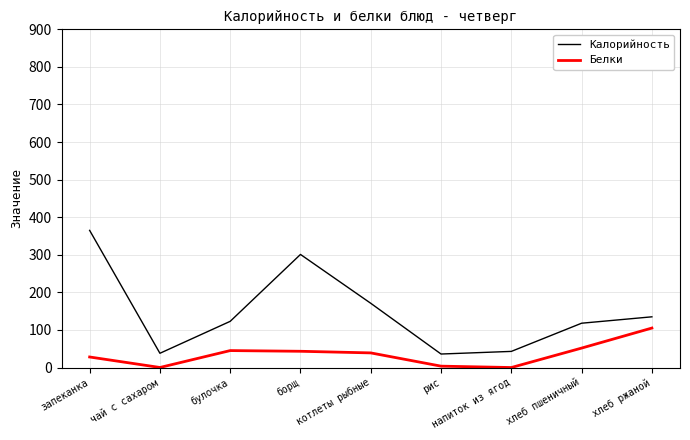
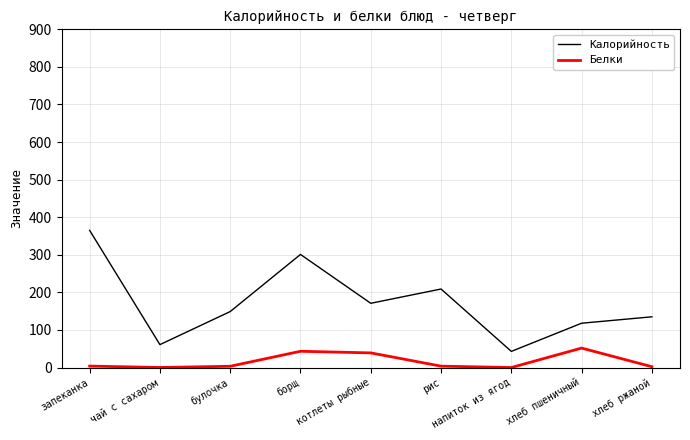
Белки, запеканка: 30 -> 0
Калорийность, чай с сахаром: 40 -> 60
Калорийность, булочка: 120 -> 150
Белки, булочка: 50 -> 0
Калорийность, рис: 40 -> 210
Белки, хлеб ржаной: 110 -> 0
